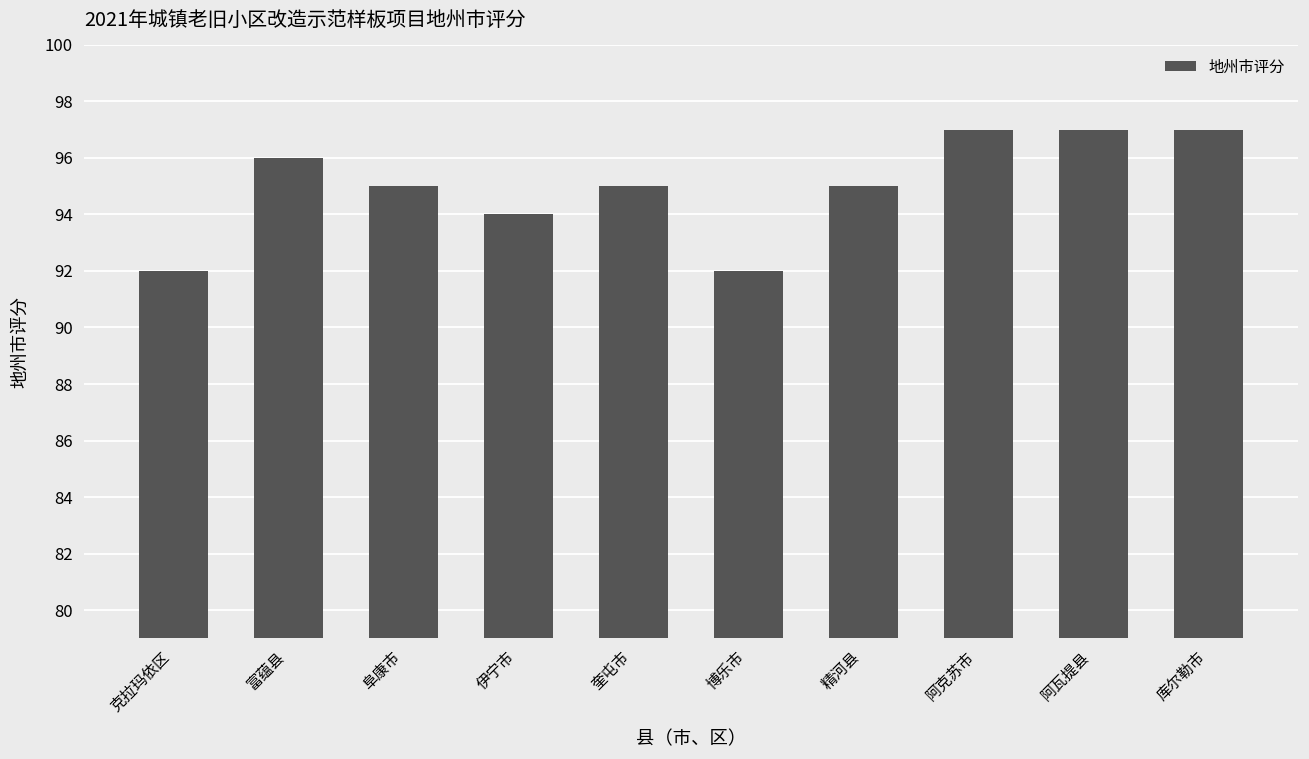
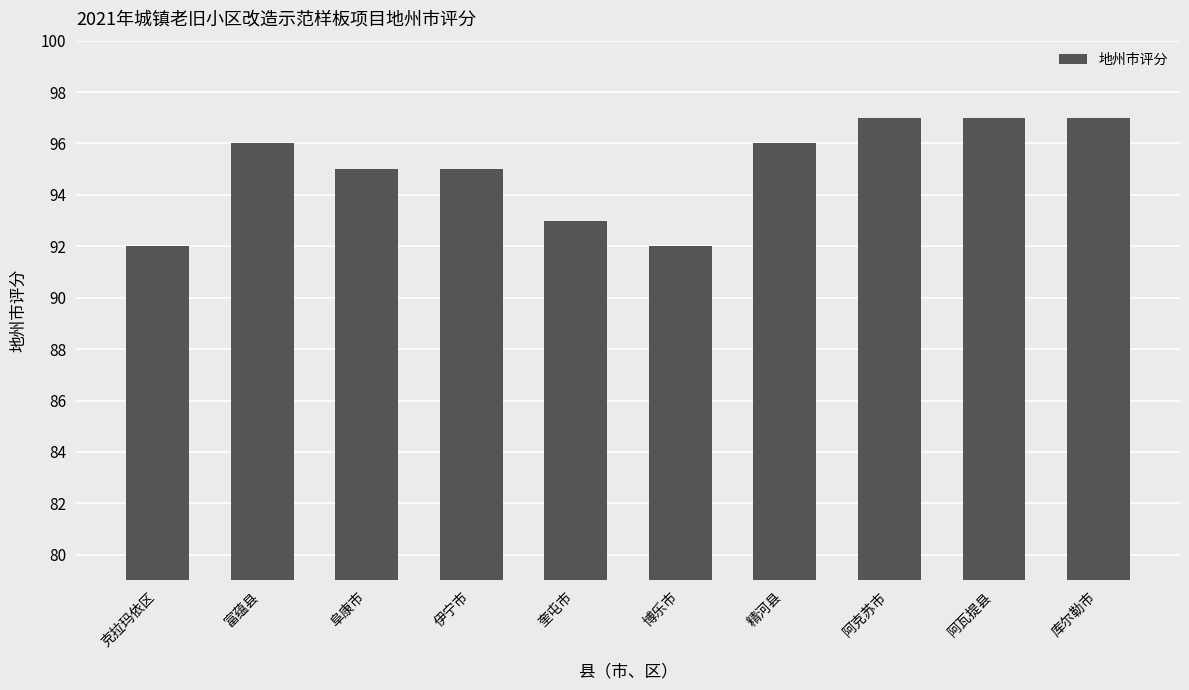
伊宁市: 94 -> 95
奎屯市: 95 -> 93
精河县: 95 -> 96
